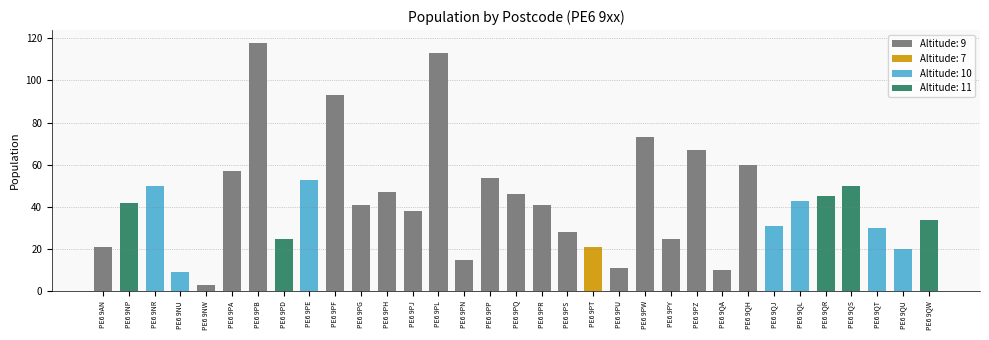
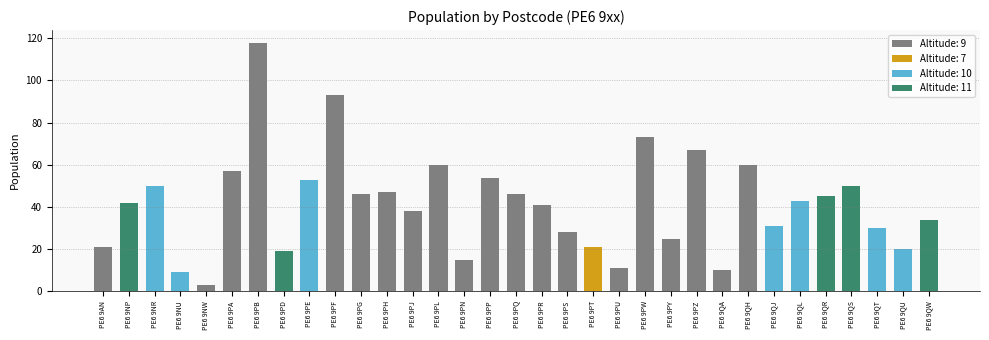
PE6 9PD: 25 -> 19
PE6 9PG: 41 -> 46
PE6 9PL: 113 -> 60
